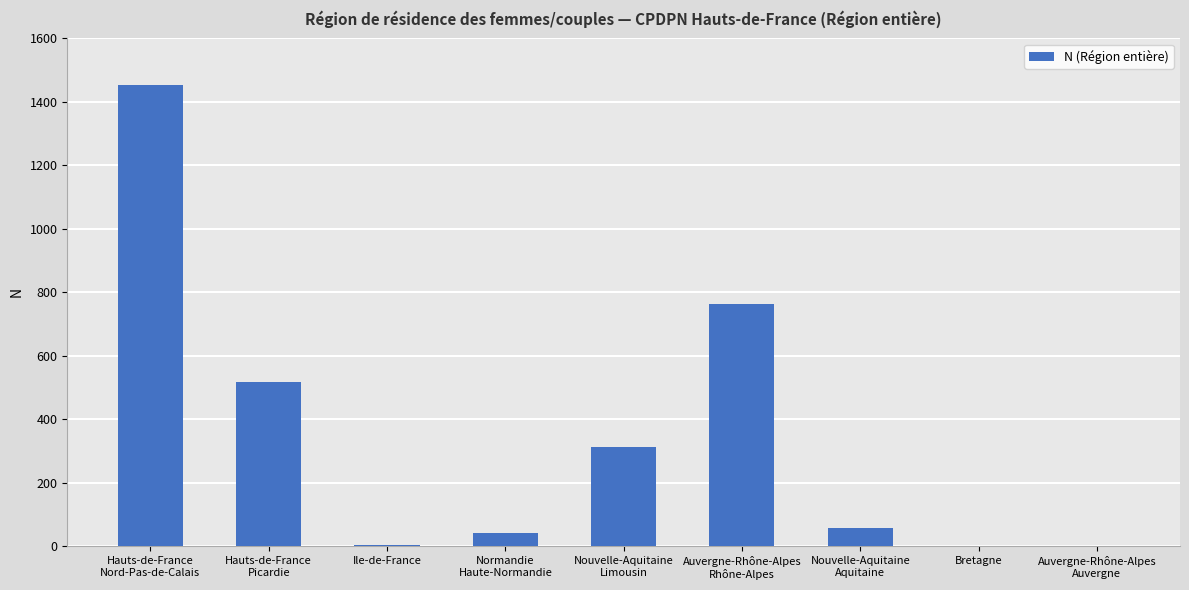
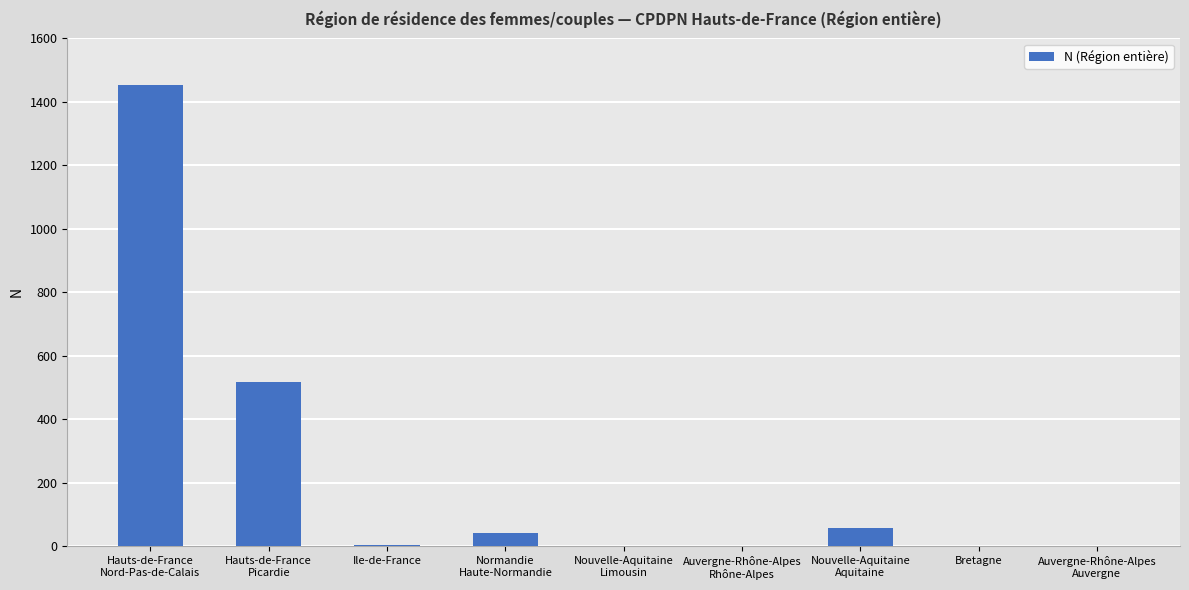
Nouvelle-Aquitaine Limousin: 310 -> 0
Auvergne-Rhône-Alpes Rhône-Alpes: 770 -> 0
